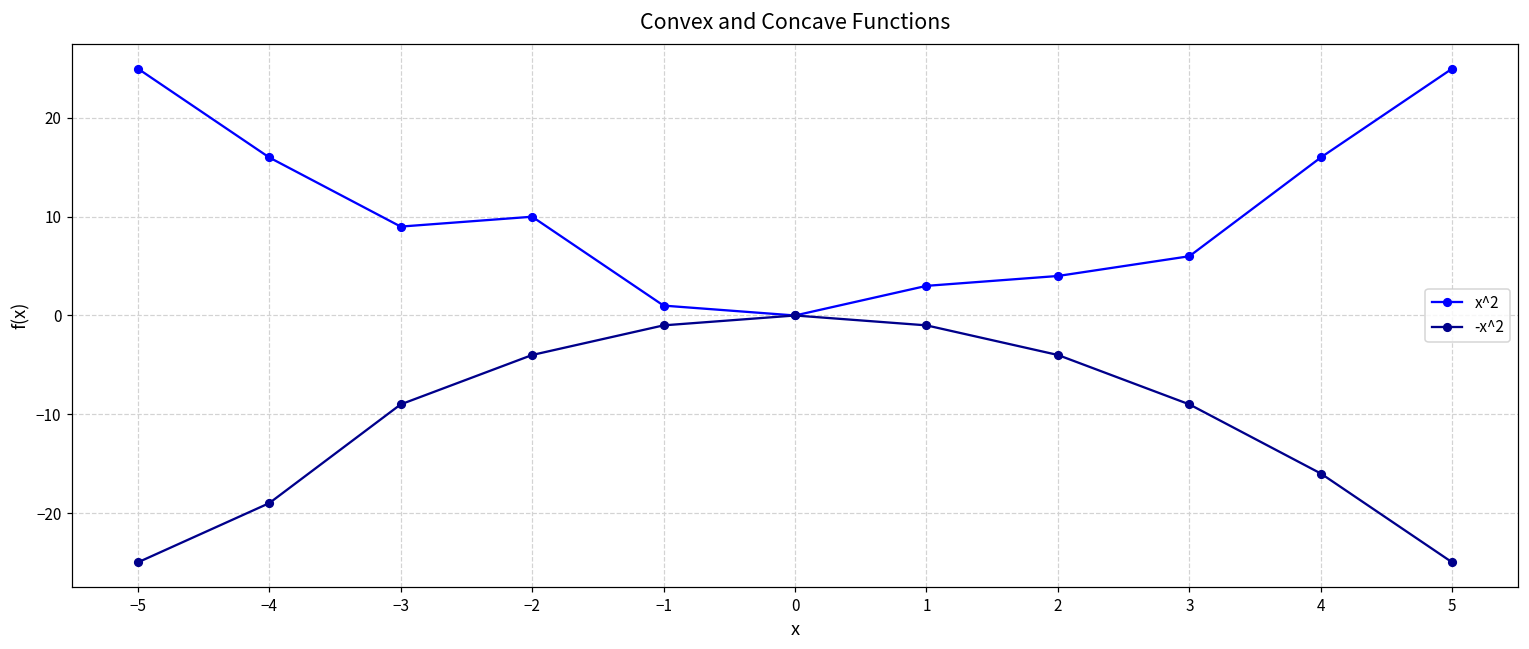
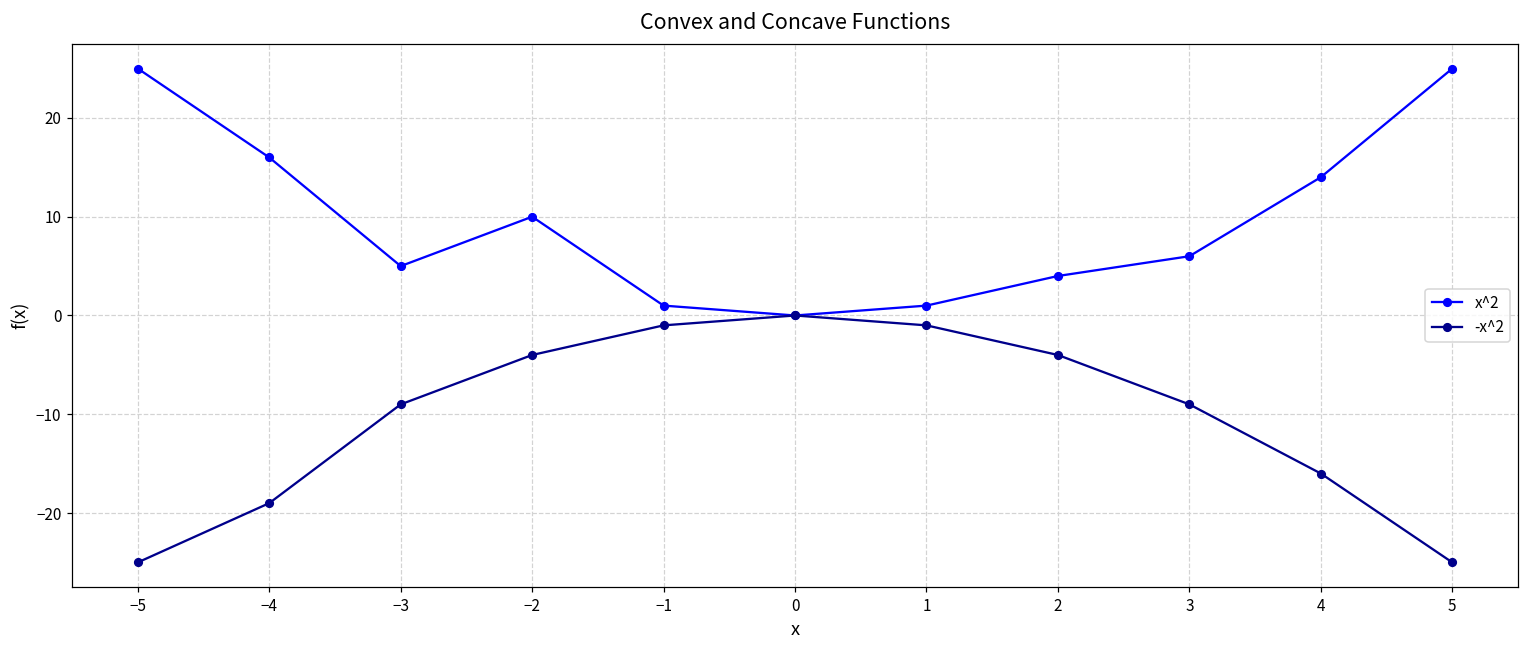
x^2, −3: 9 -> 5
x^2, 1: 3 -> 1
x^2, 4: 16 -> 14
